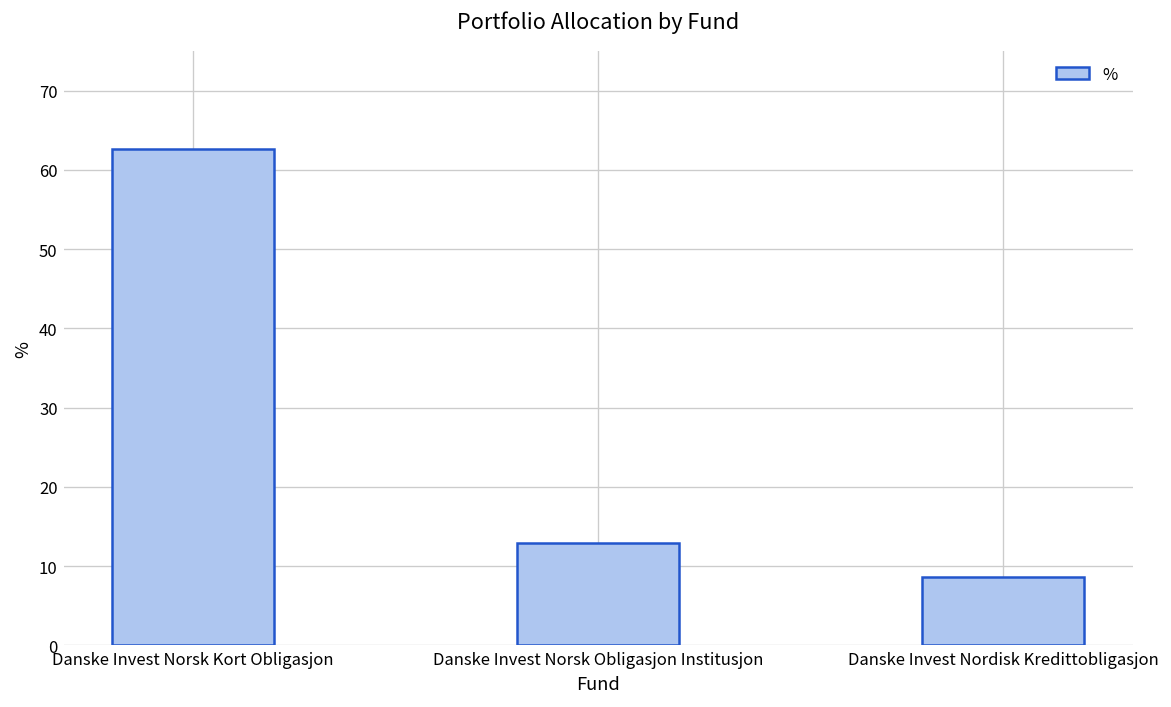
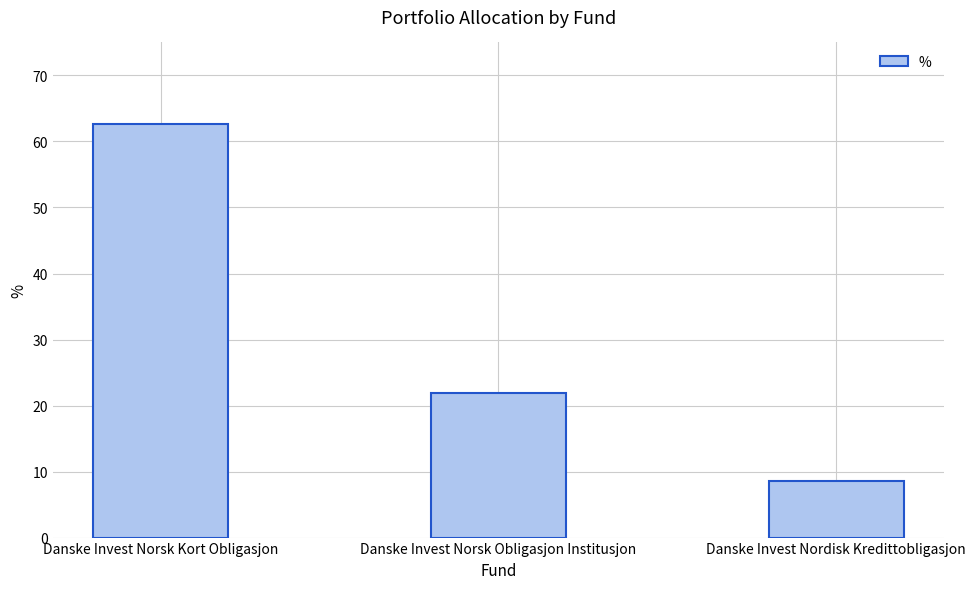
Danske Invest Norsk Obligasjon Institusjon: 13 -> 22
